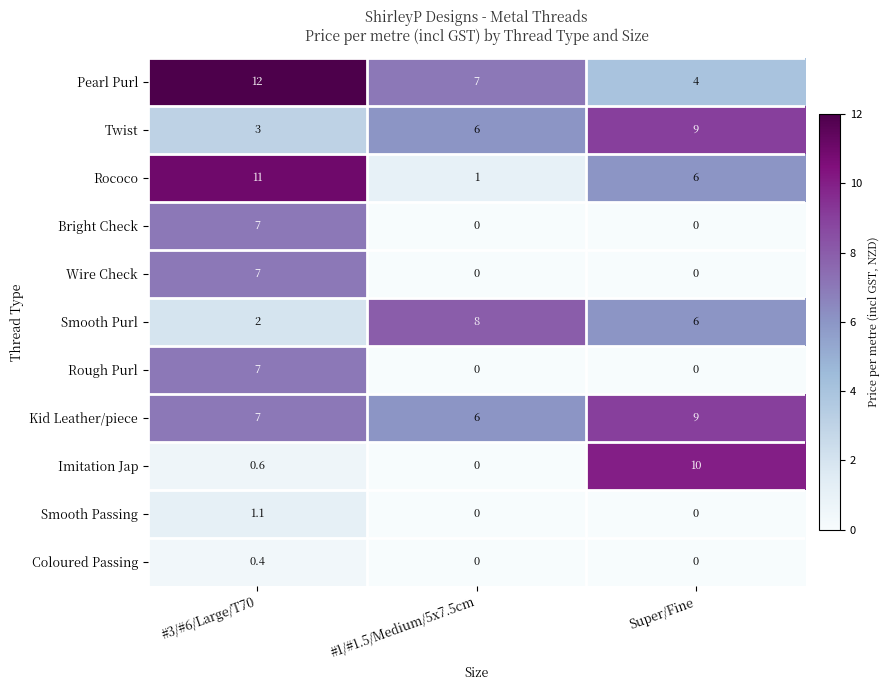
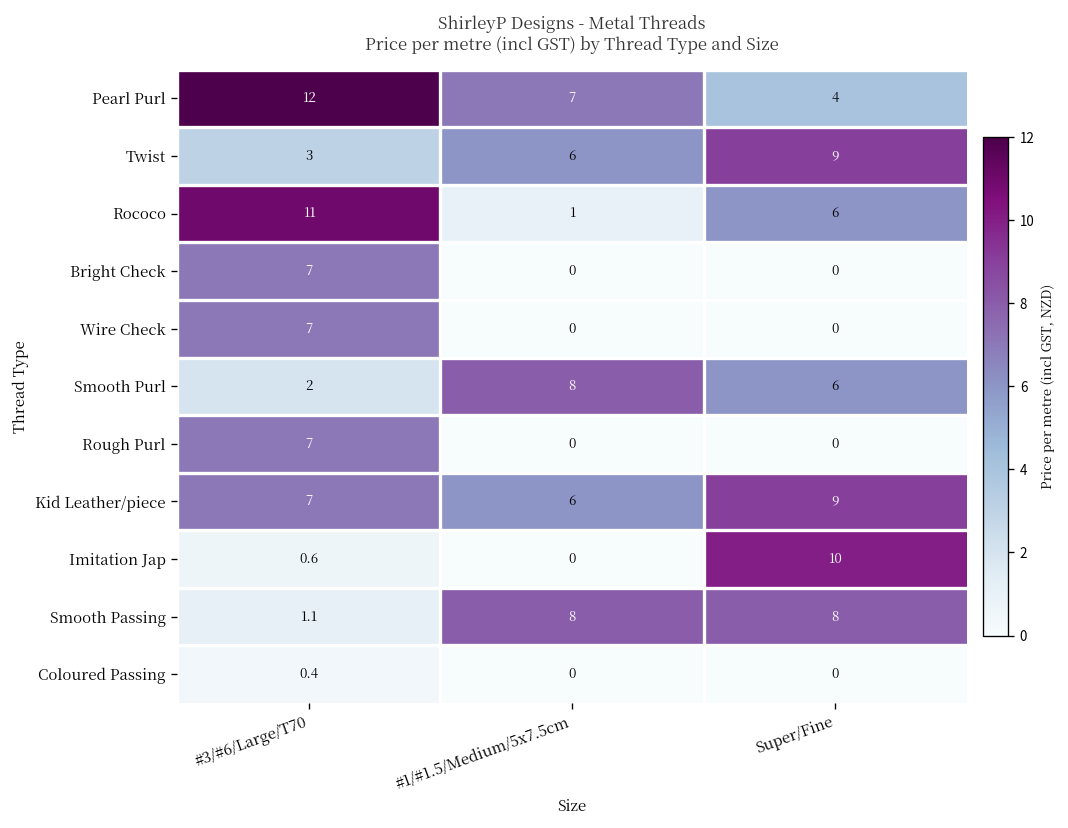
Smooth Passing, #1/#1.5/Medium/5x7.5cm: 0 -> 8
Smooth Passing, Super/Fine: 0 -> 8
